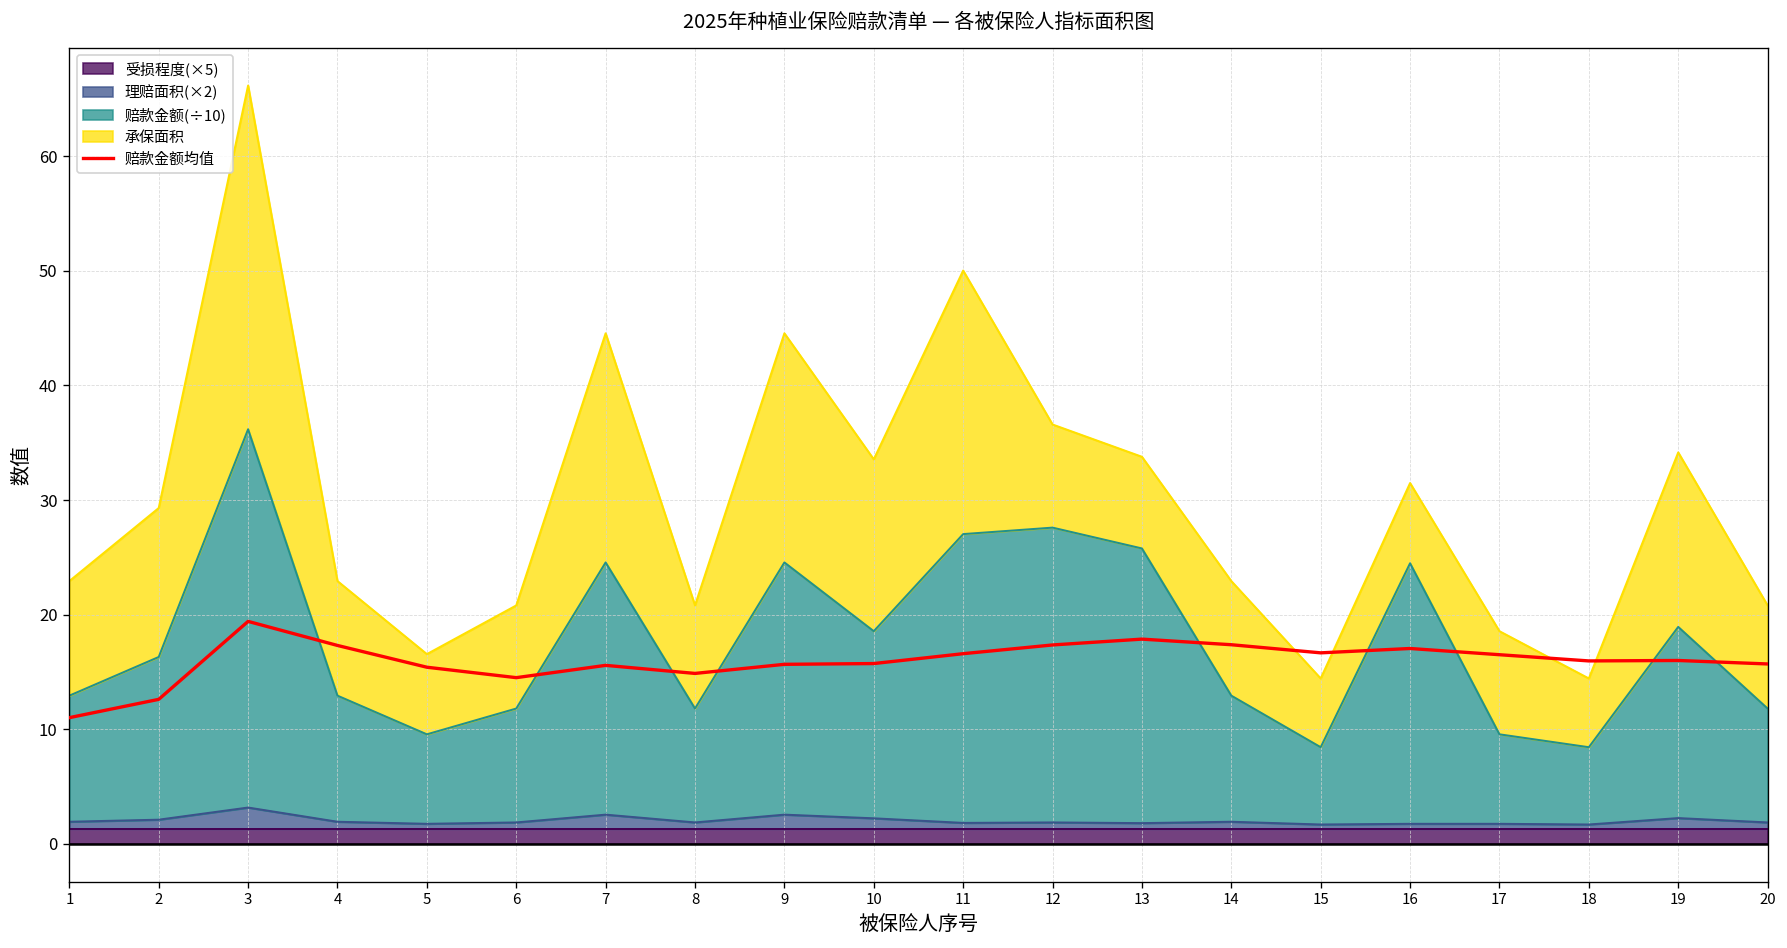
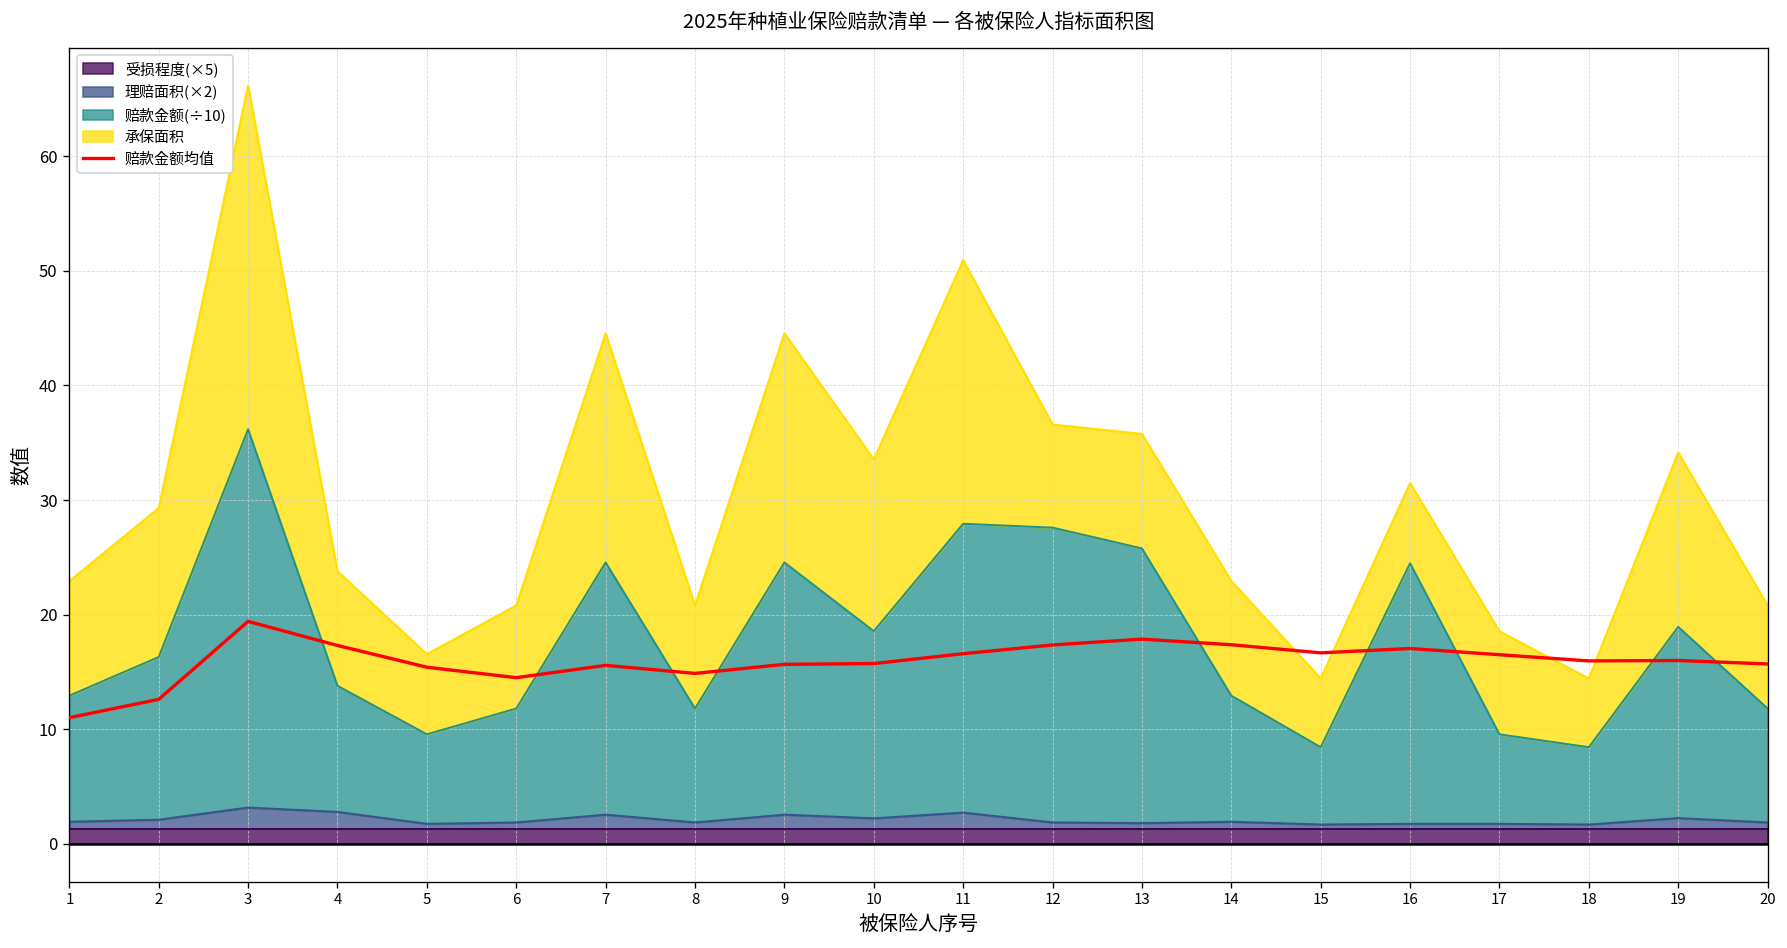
理赔面积(×2), 4: 2 -> 3
理赔面积(×2), 11: 2 -> 3
承保面积, 13: 8 -> 10
